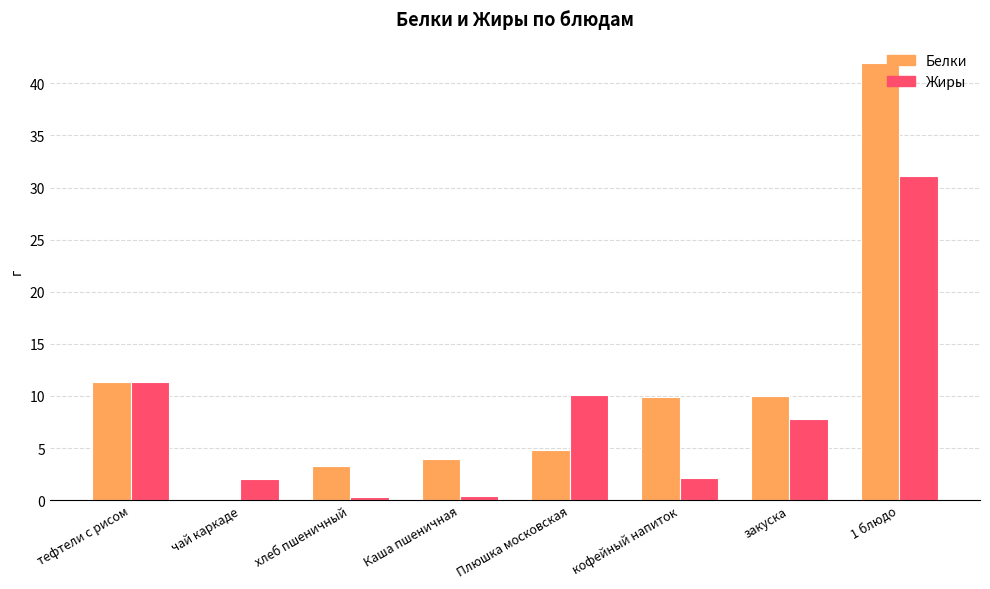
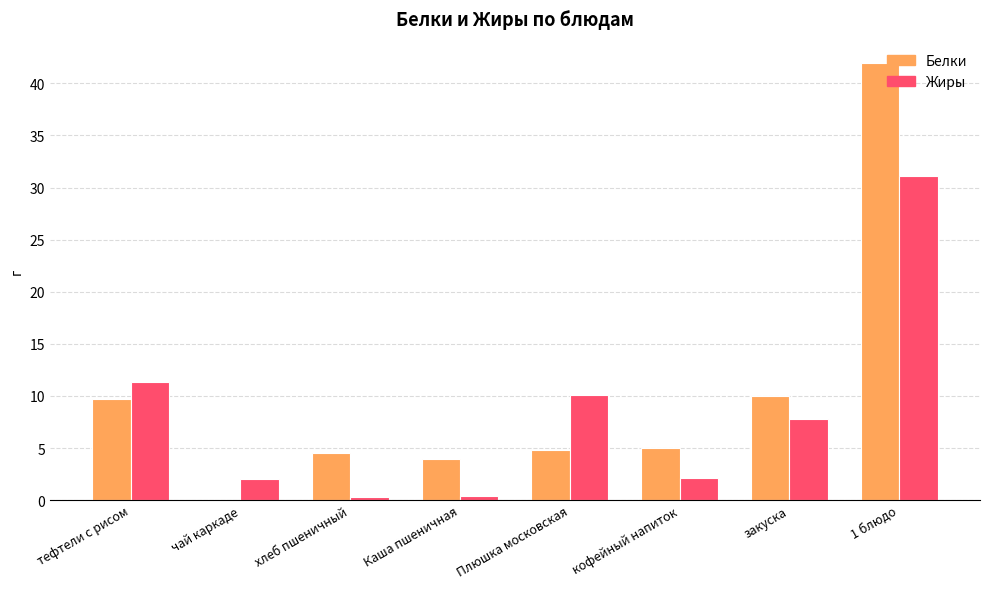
Белки, тефтели с рисом: 11.3 -> 9.7
Белки, хлеб пшеничный: 3.3 -> 4.5
Белки, кофейный напиток: 9.9 -> 5.0
